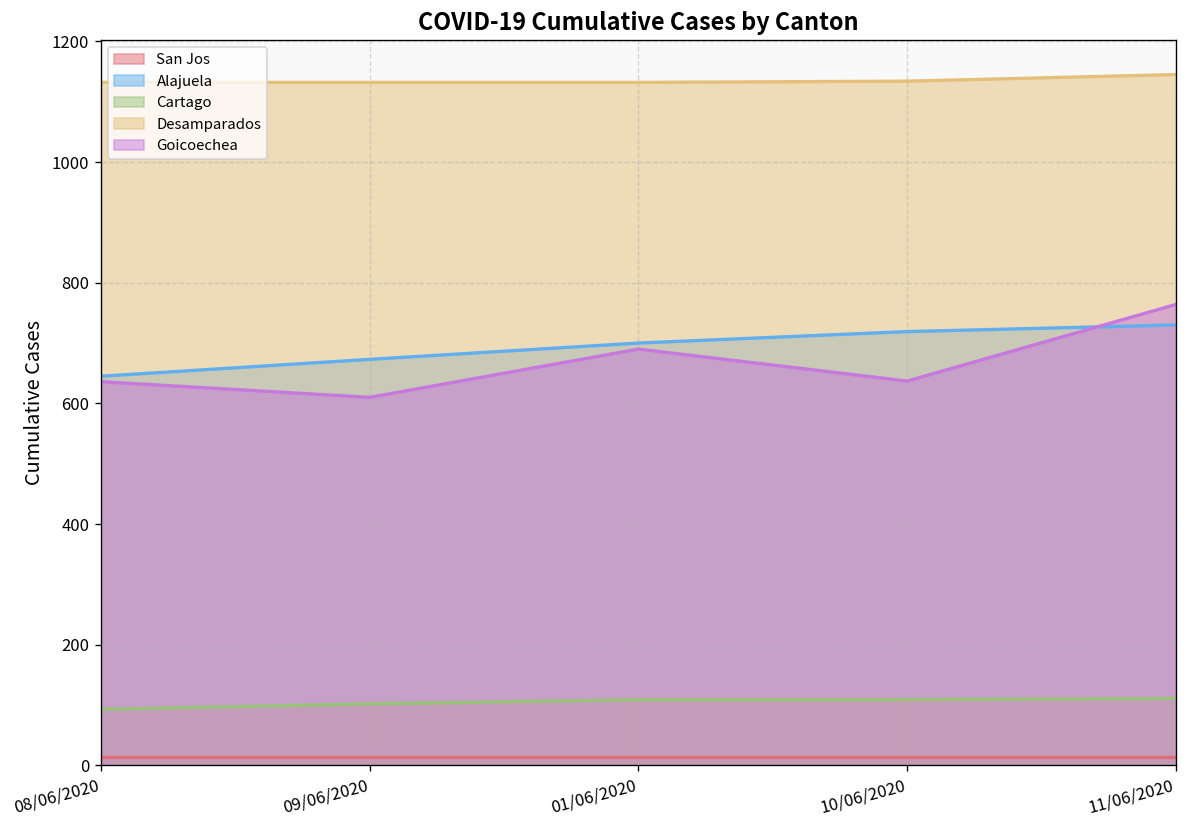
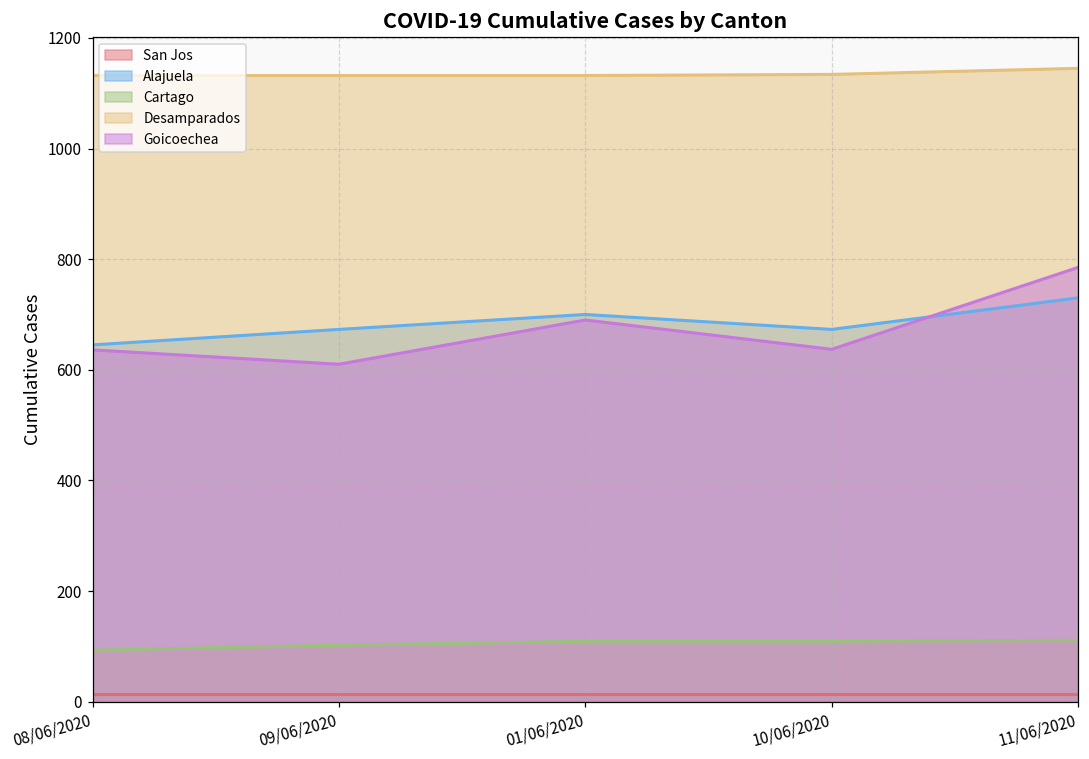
Alajuela, 10/06/2020: 720 -> 670
Goicoechea, 11/06/2020: 760 -> 790
